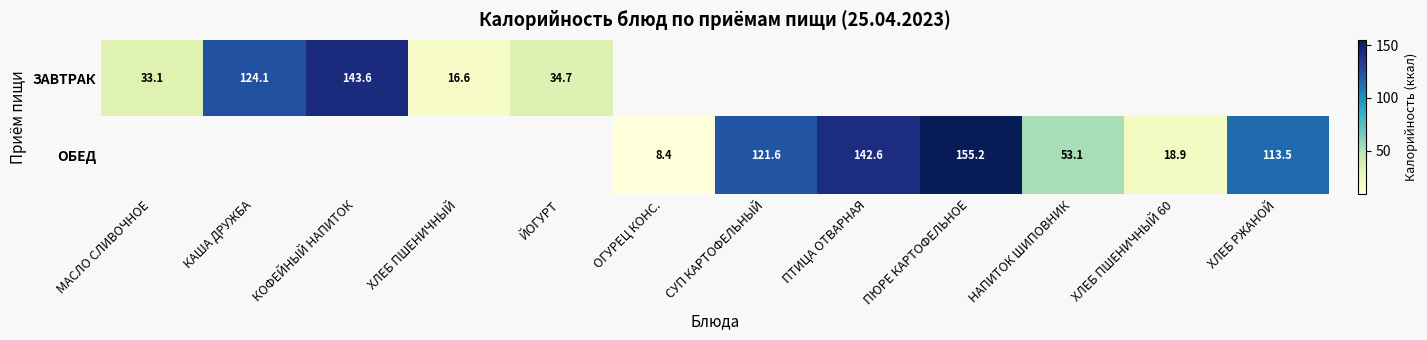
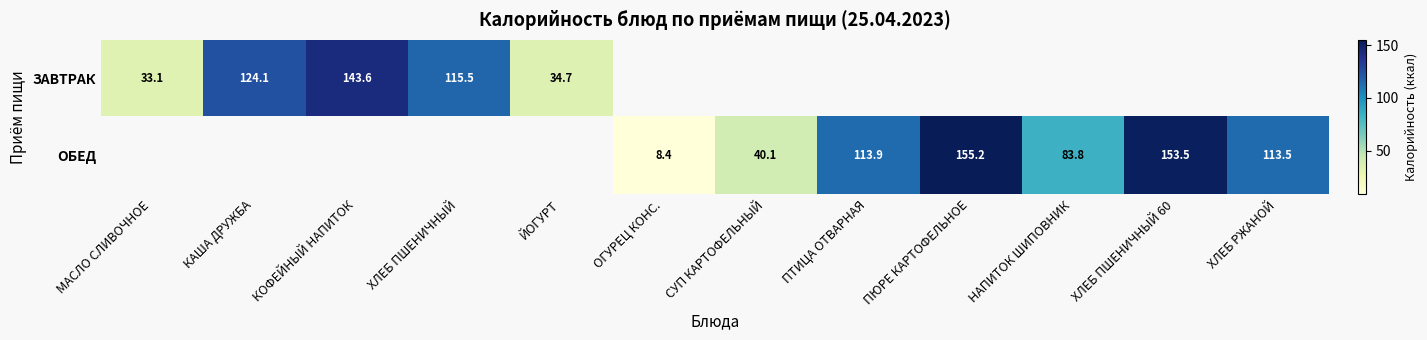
ЗАВТРАК, ХЛЕБ ПШЕНИЧНЫЙ: 16.6 -> 115.5
ОБЕД, СУП КАРТОФЕЛЬНЫЙ: 121.6 -> 40.1
ОБЕД, ПТИЦА ОТВАРНАЯ: 142.6 -> 113.9
ОБЕД, НАПИТОК ШИПОВНИК: 53.1 -> 83.8
ОБЕД, ХЛЕБ ПШЕНИЧНЫЙ 60: 18.9 -> 153.5
